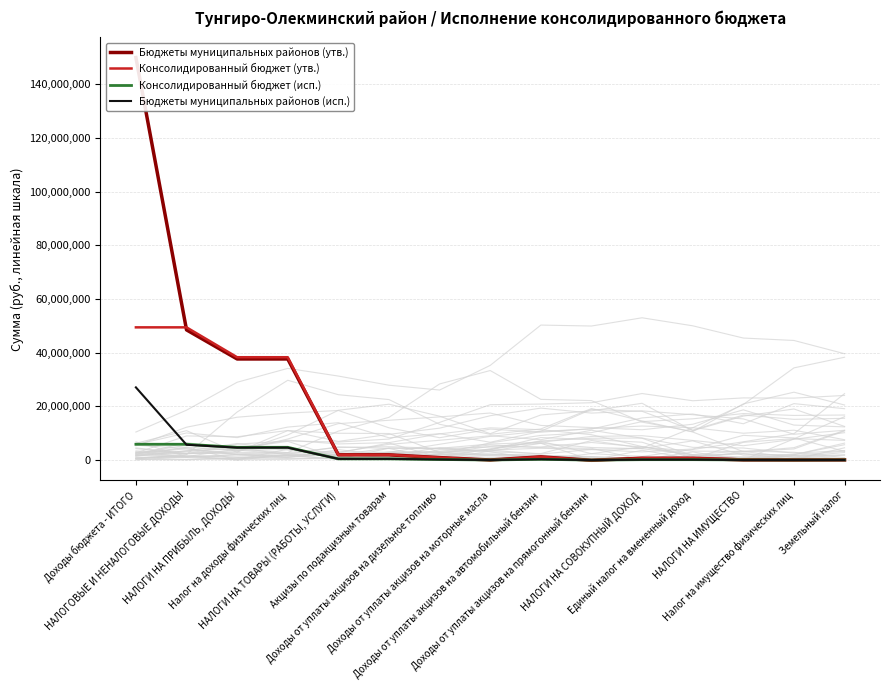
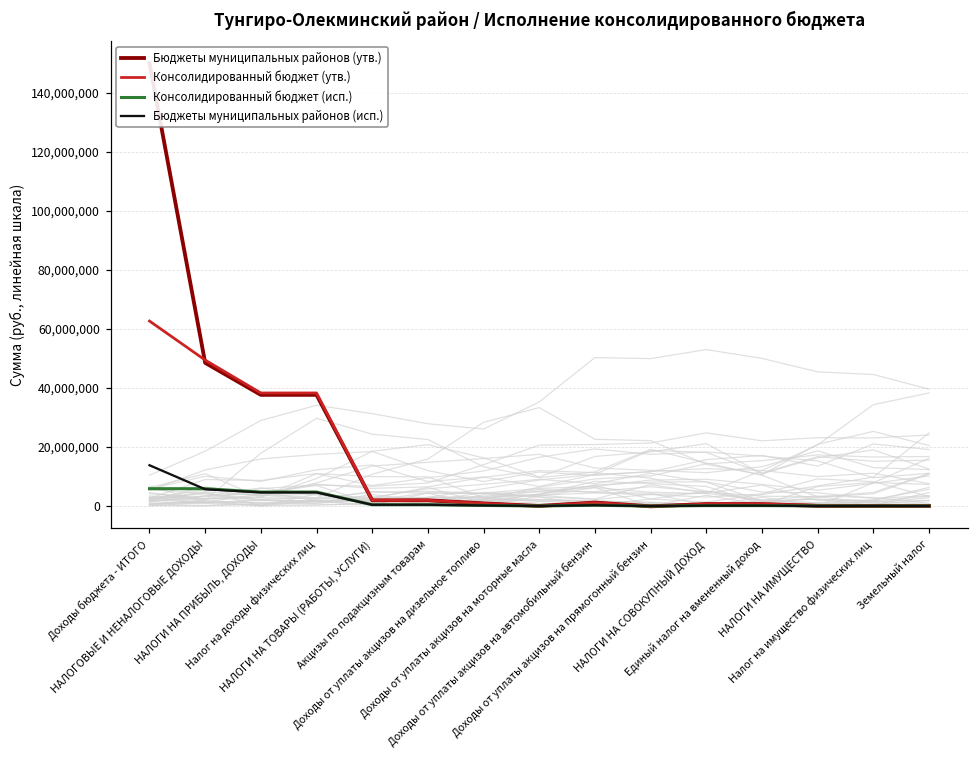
Консолидированный бюджет (утв.), Доходы бюджета - ИТОГО: 49,000,000 -> 63,000,000
Бюджеты муниципальных районов (исп.), Доходы бюджета - ИТОГО: 27,000,000 -> 14,000,000
